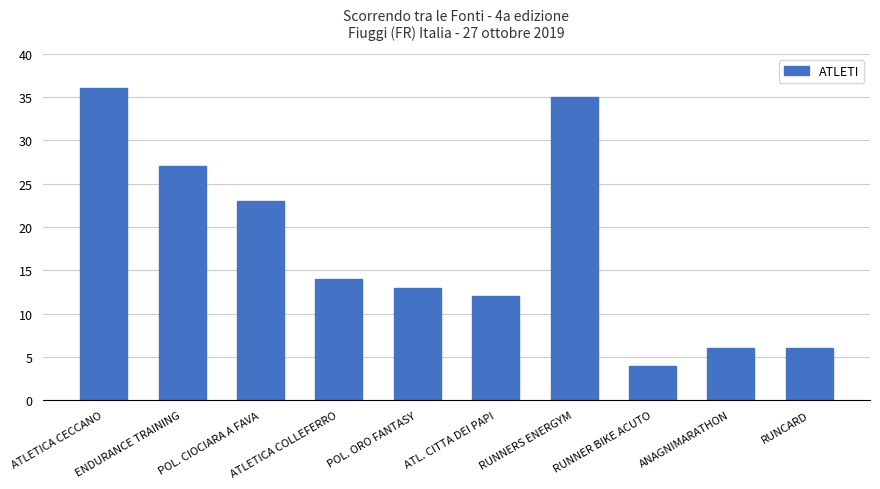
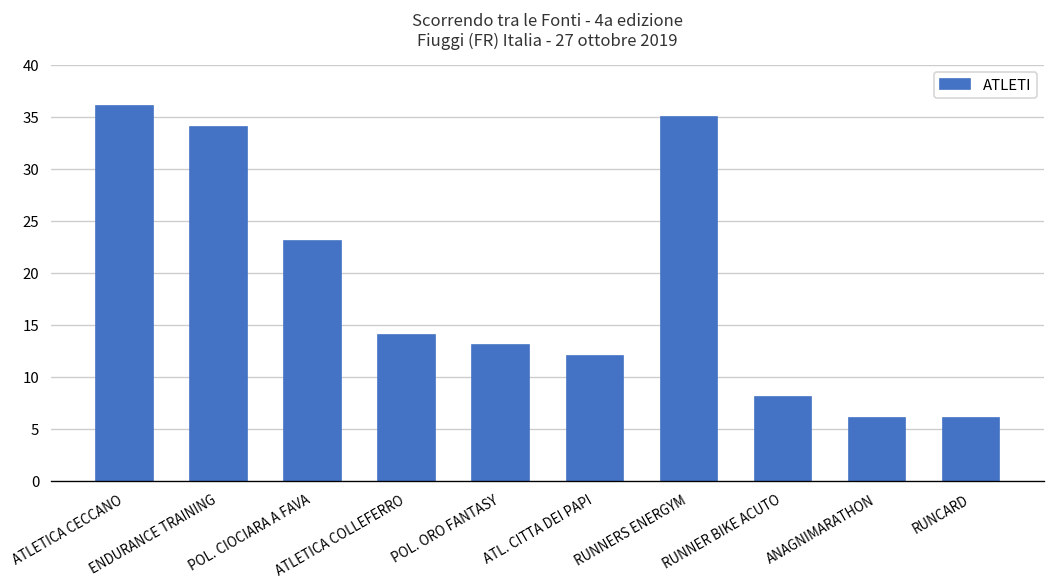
ENDURANCE TRAINING: 27 -> 34
RUNNER BIKE ACUTO: 4 -> 8
